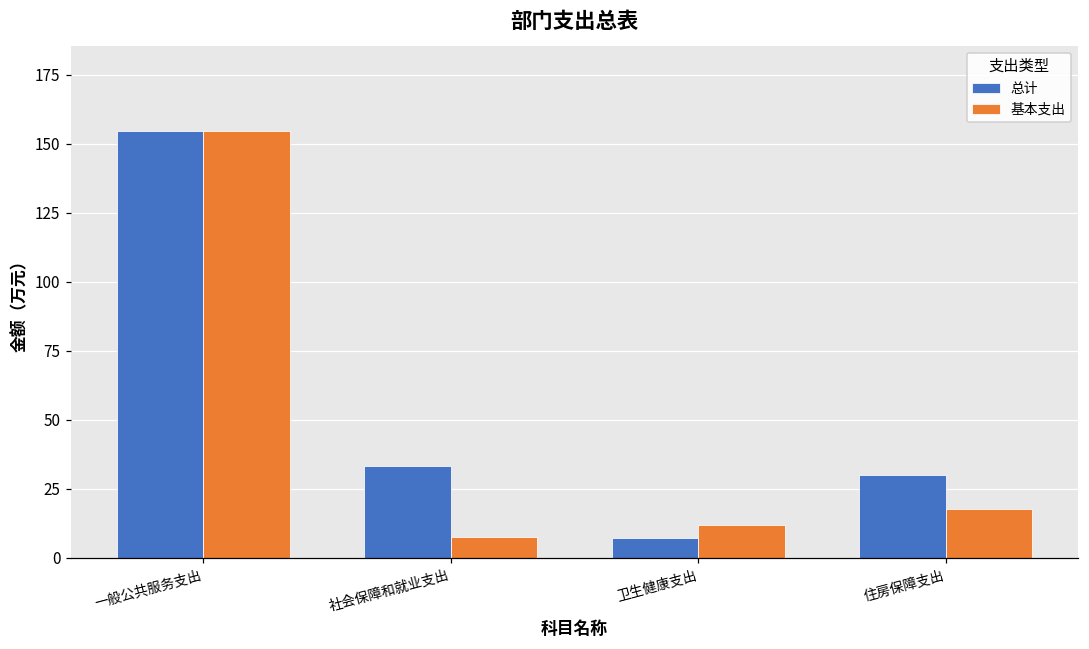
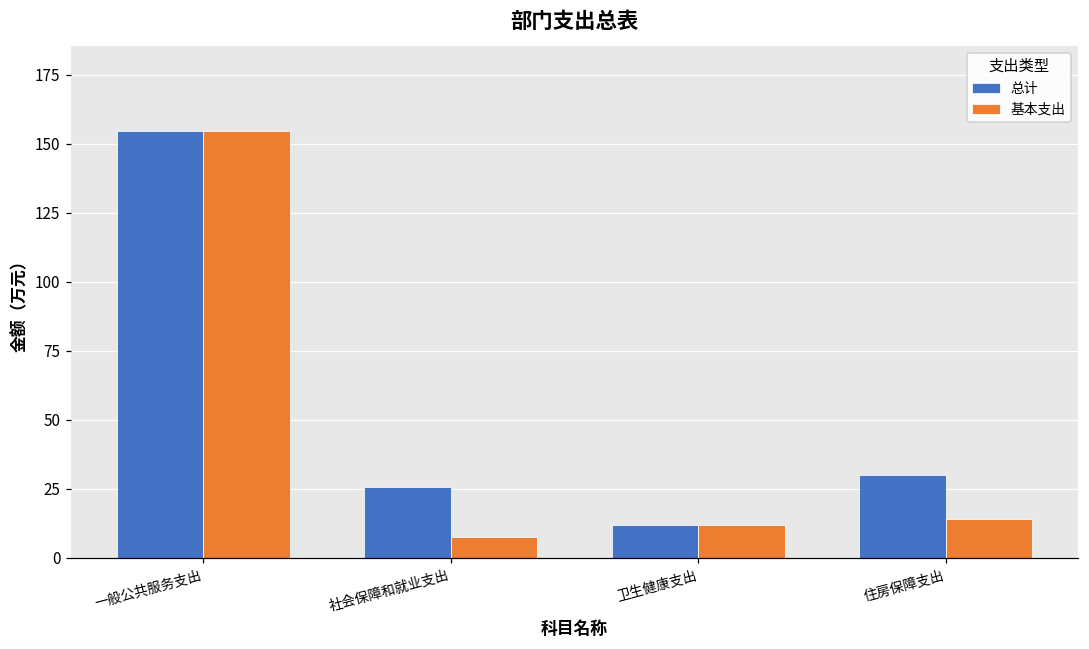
总计, 社会保障和就业支出: 33 -> 26
总计, 卫生健康支出: 7 -> 12
基本支出, 住房保障支出: 18 -> 14
